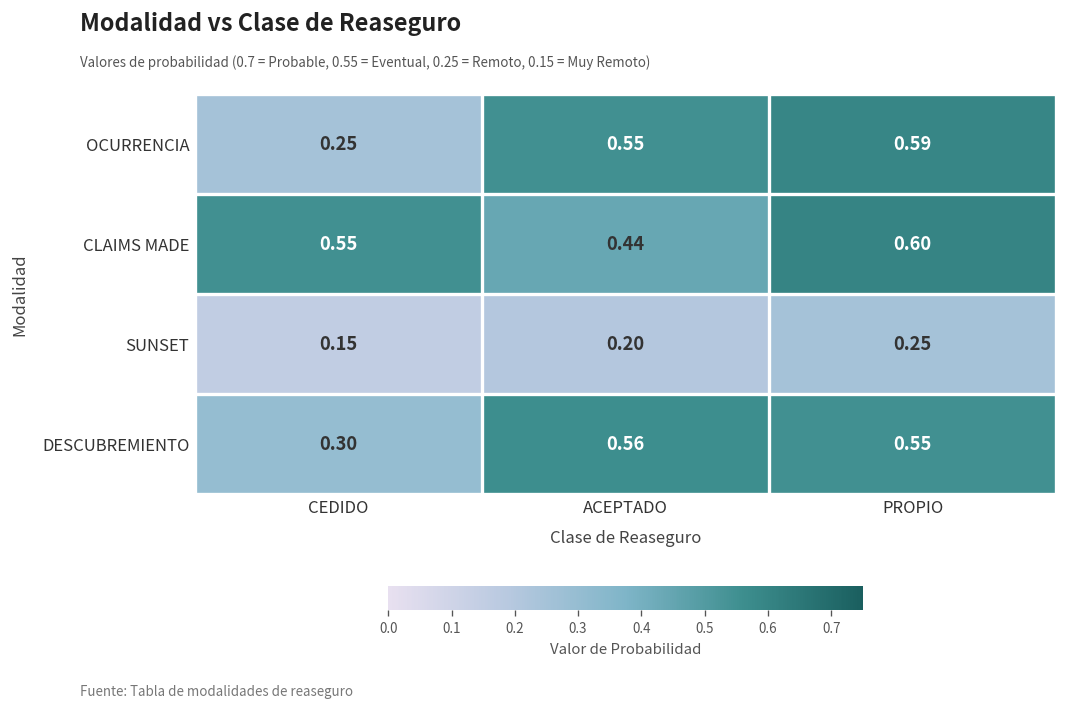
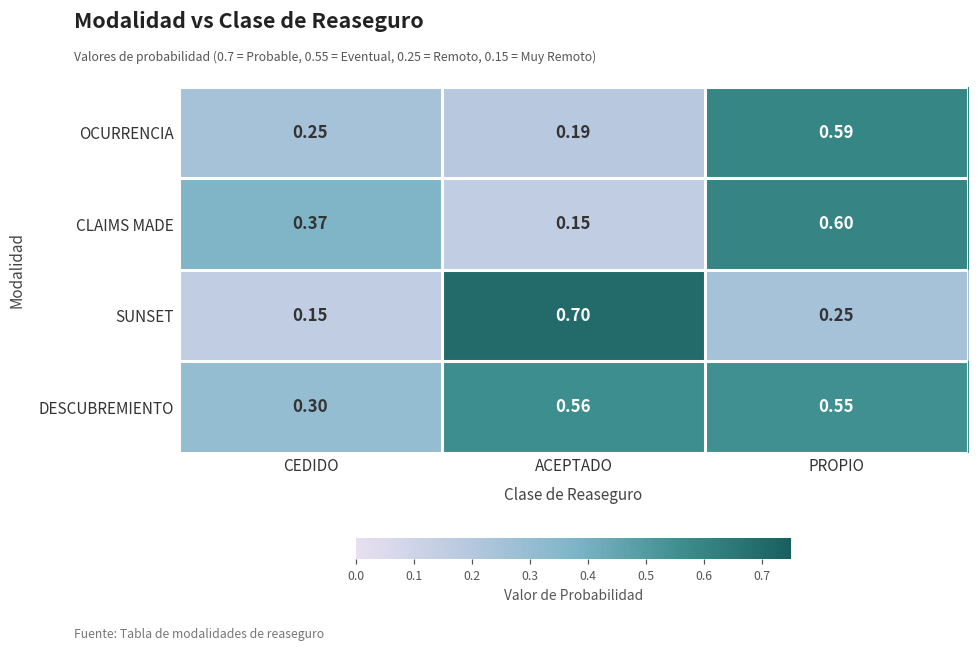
OCURRENCIA, ACEPTADO: 0.55 -> 0.19
CLAIMS MADE, CEDIDO: 0.55 -> 0.37
CLAIMS MADE, ACEPTADO: 0.44 -> 0.15
SUNSET, ACEPTADO: 0.20 -> 0.70
